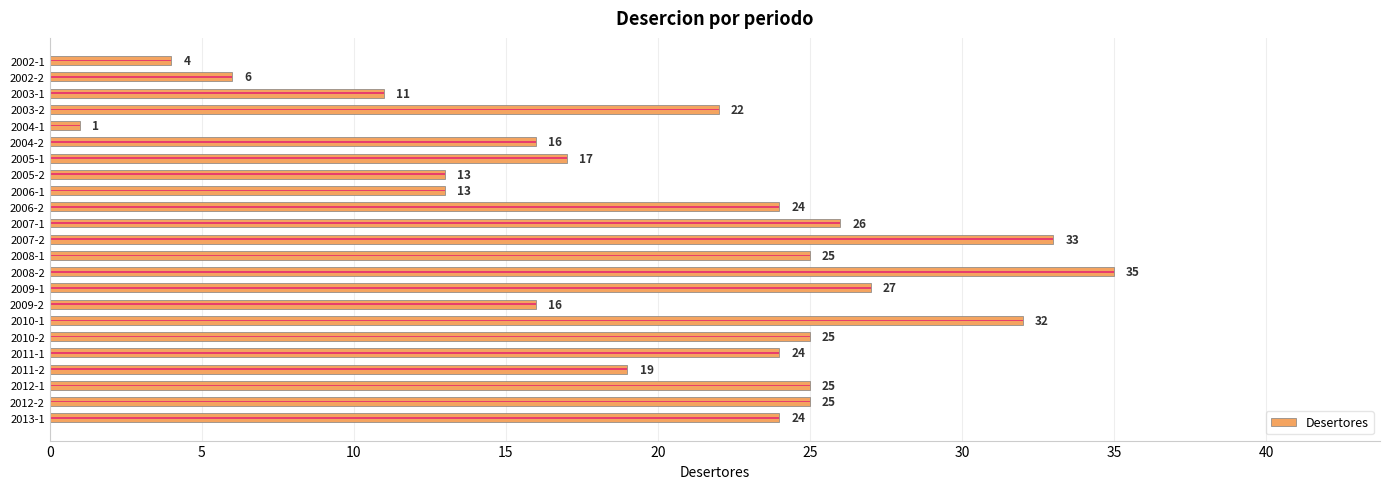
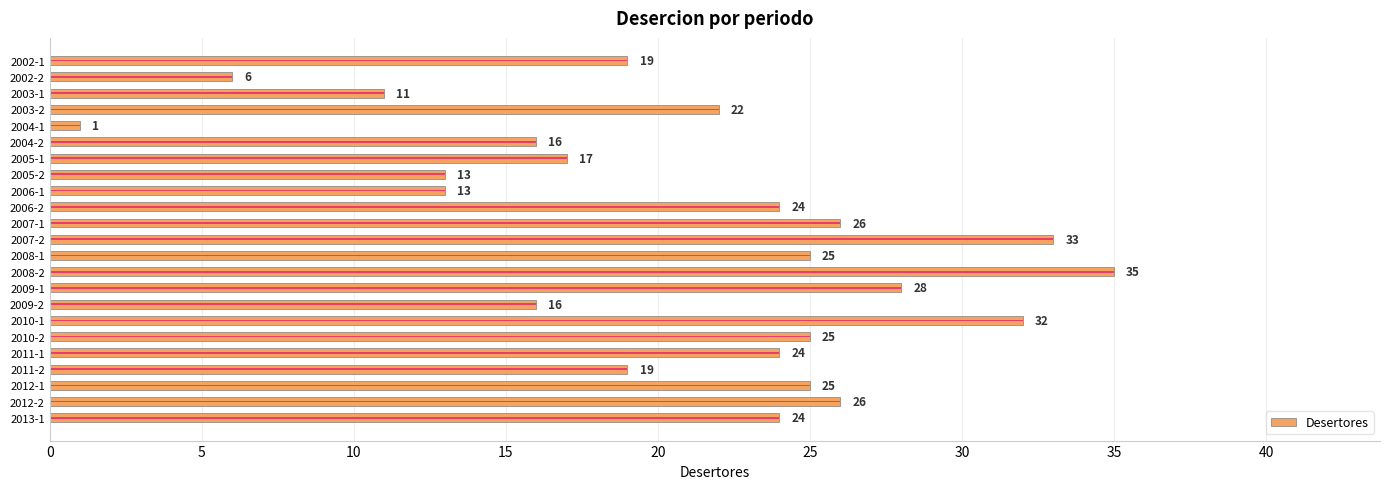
Desertores, 2002-1: 4 -> 19
Desertores, 2009-1: 27 -> 28
Desertores, 2012-2: 25 -> 26
